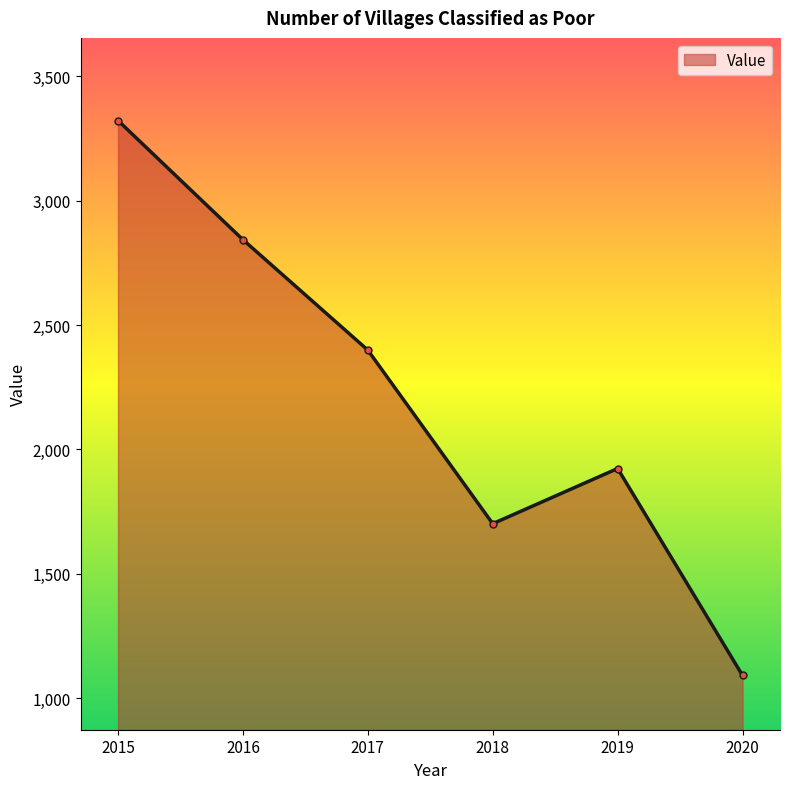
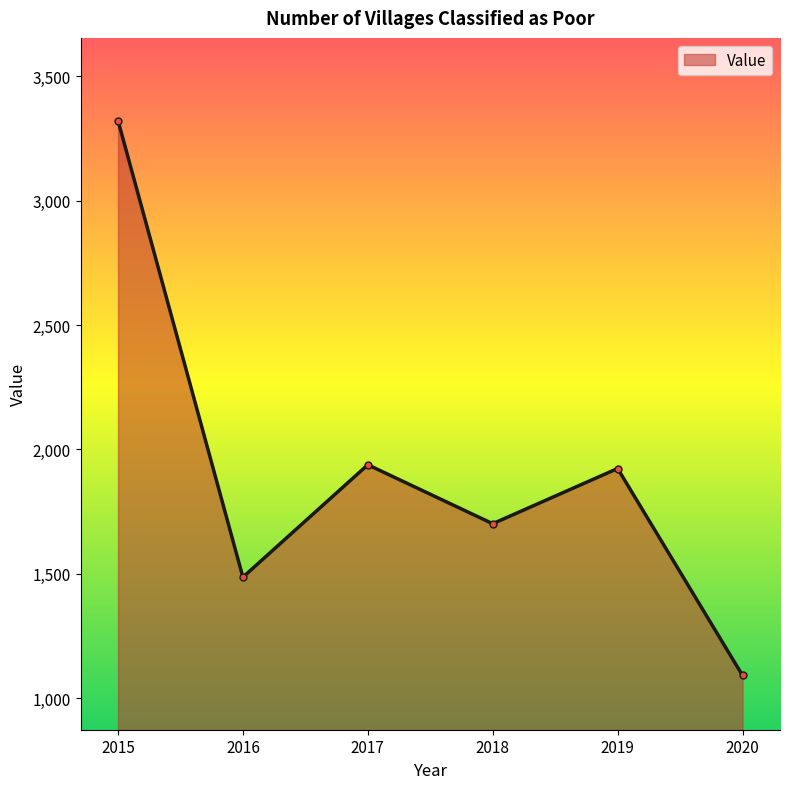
2016: 2,840 -> 1,490
2017: 2,400 -> 1,940
